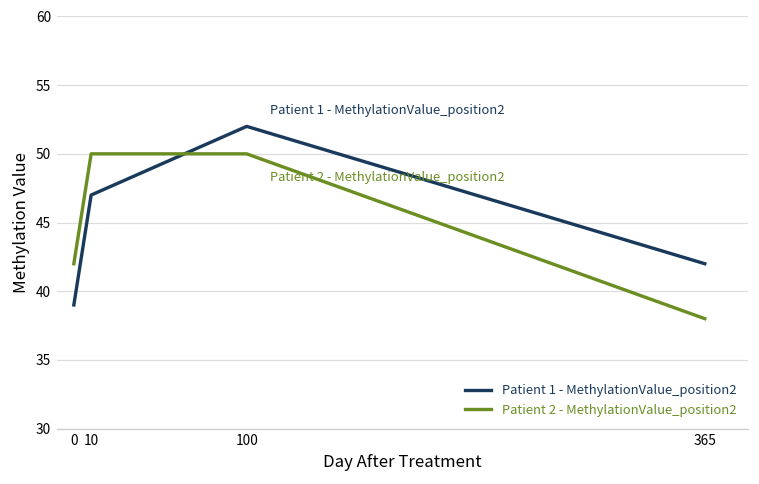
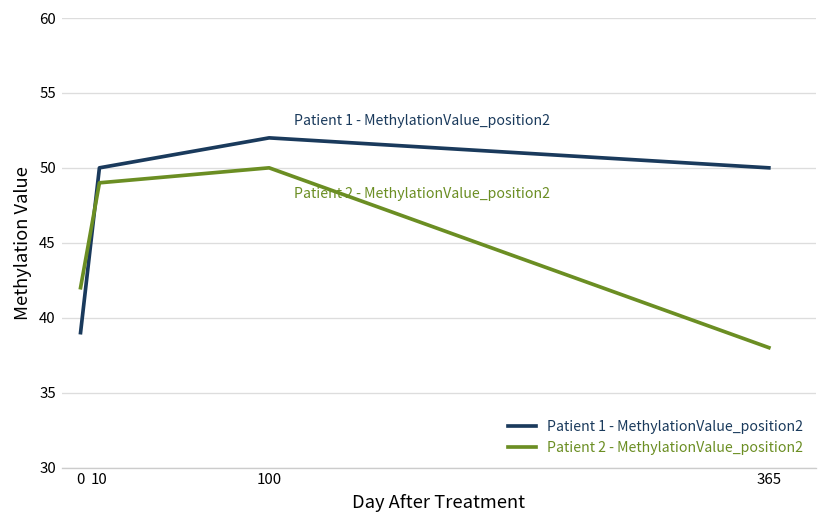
Patient 1 - MethylationValue_position2, 10: 47 -> 50
Patient 2 - MethylationValue_position2, 10: 50 -> 49
Patient 1 - MethylationValue_position2, 365: 42 -> 50
